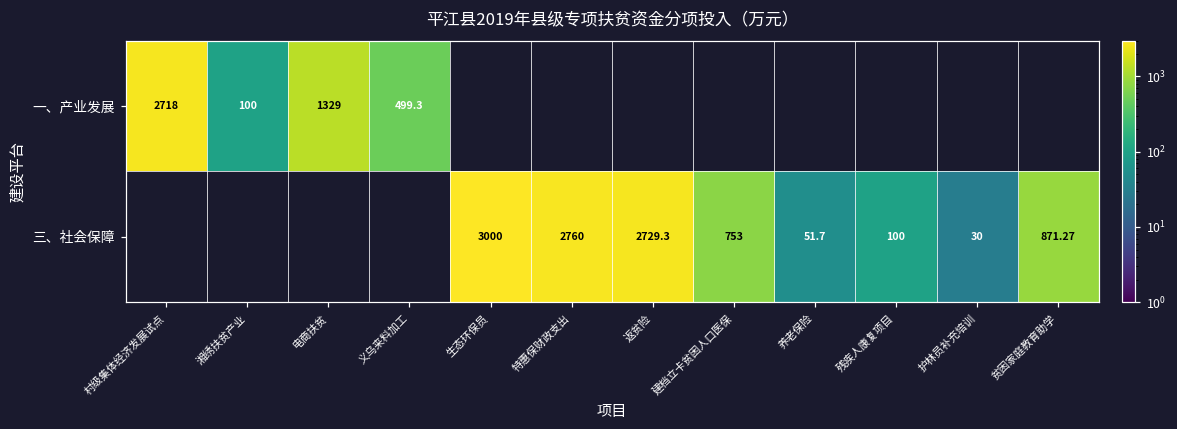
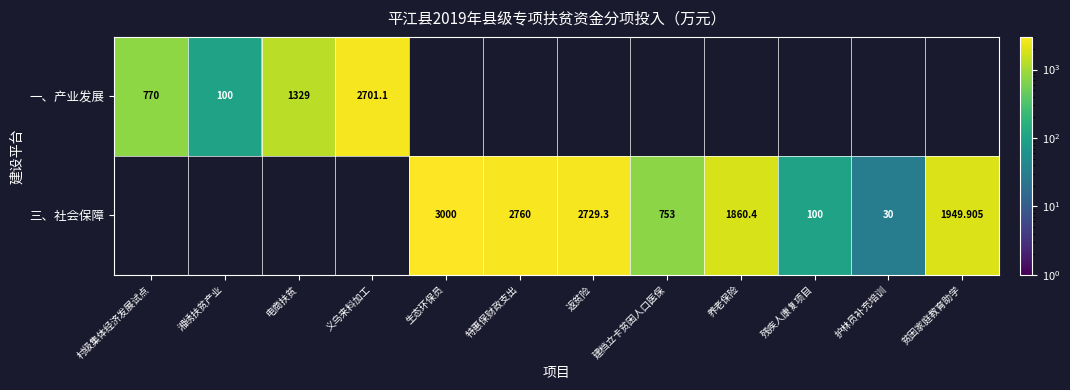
一、产业发展, 村级集体经济发展试点: 2718 -> 770
一、产业发展, 义乌来料加工: 499.3 -> 2701.1
三、社会保障, 养老保险: 51.7 -> 1860.4
三、社会保障, 贫困家庭教育助学: 871.27 -> 1949.905
